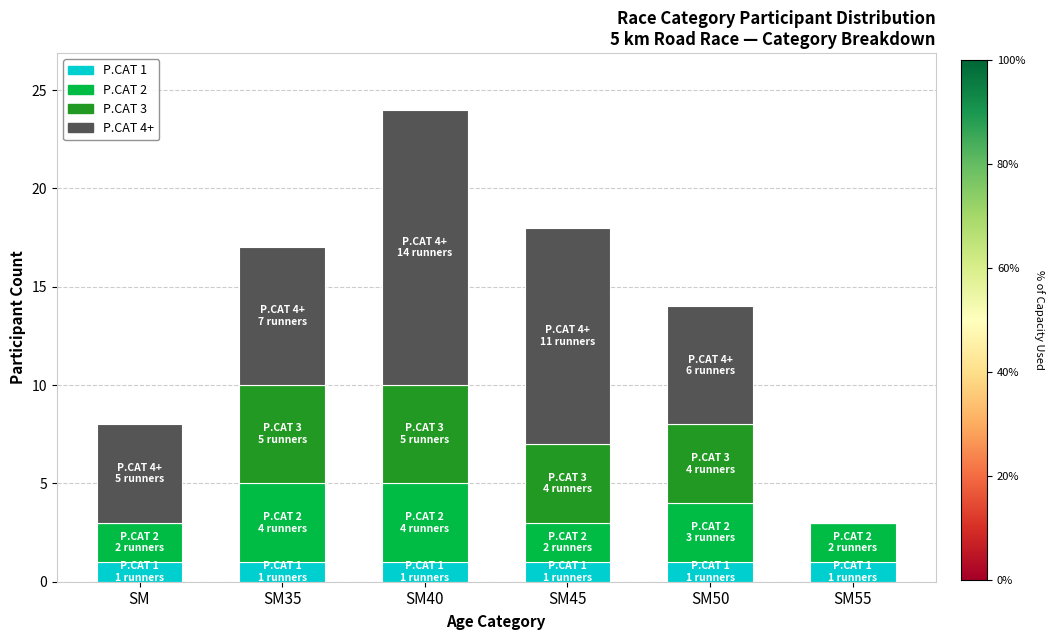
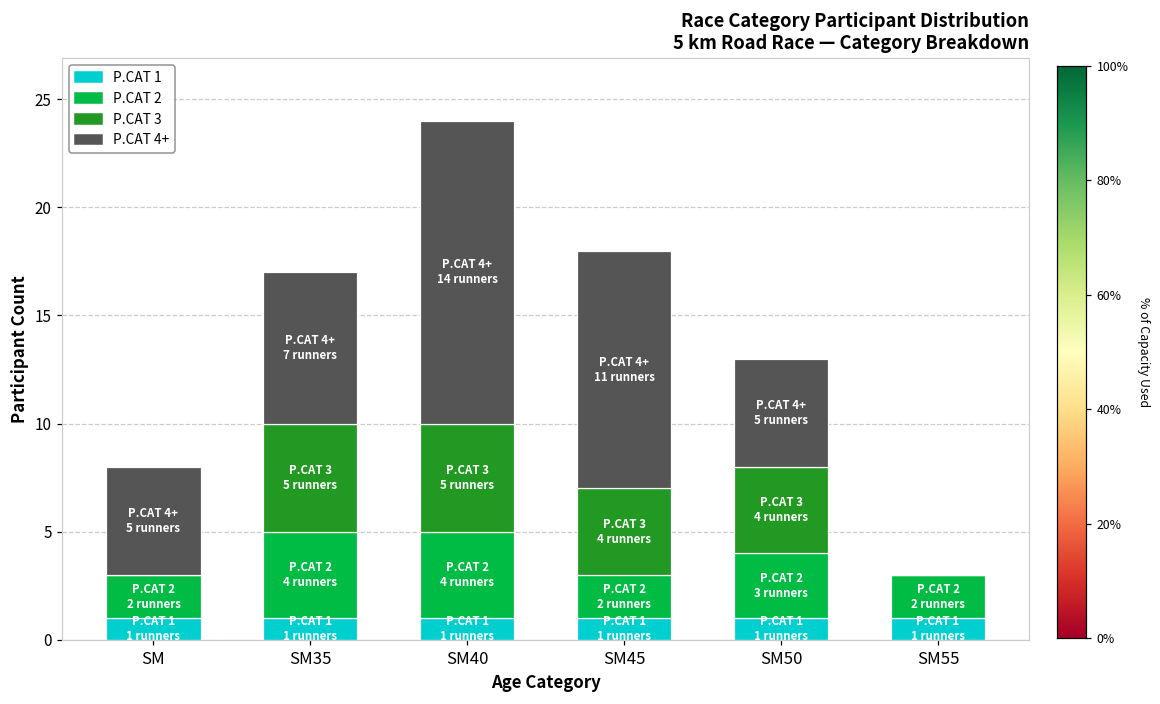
P.CAT 4+, SM50: 6 -> 5
